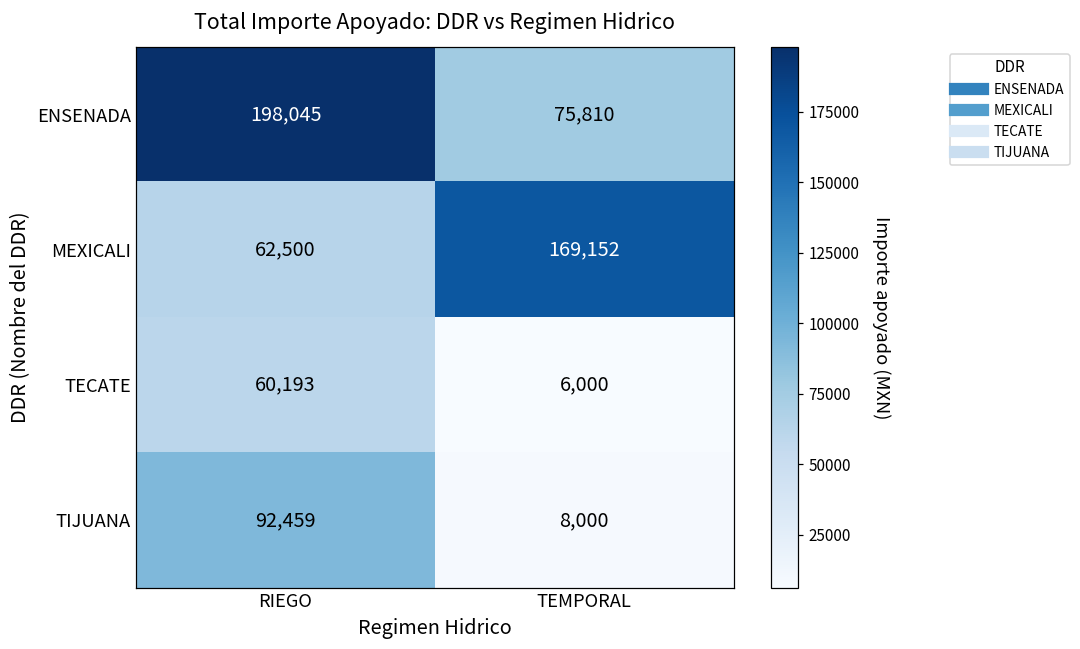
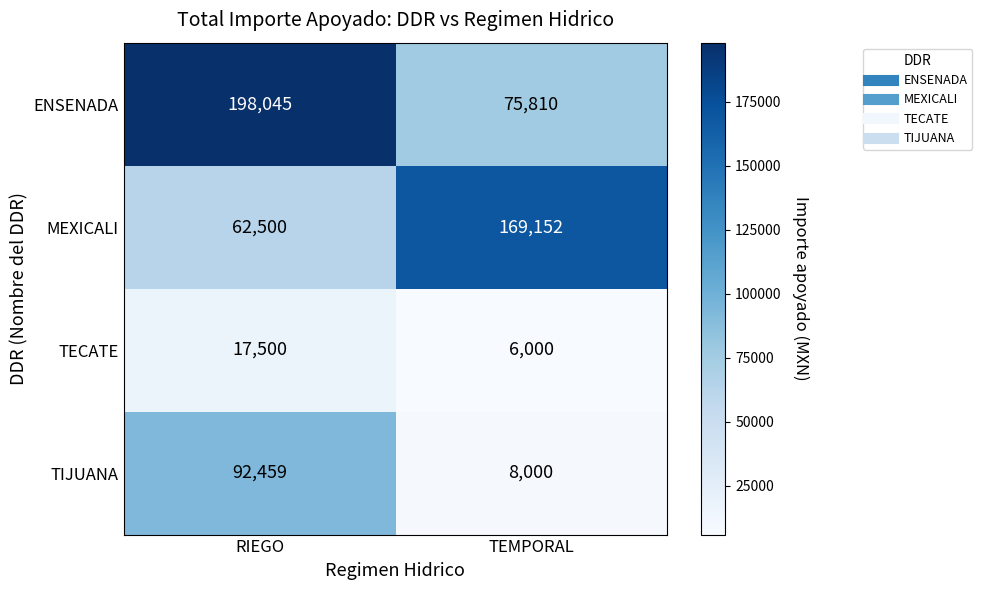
TECATE, RIEGO: 60,193 -> 17,500
